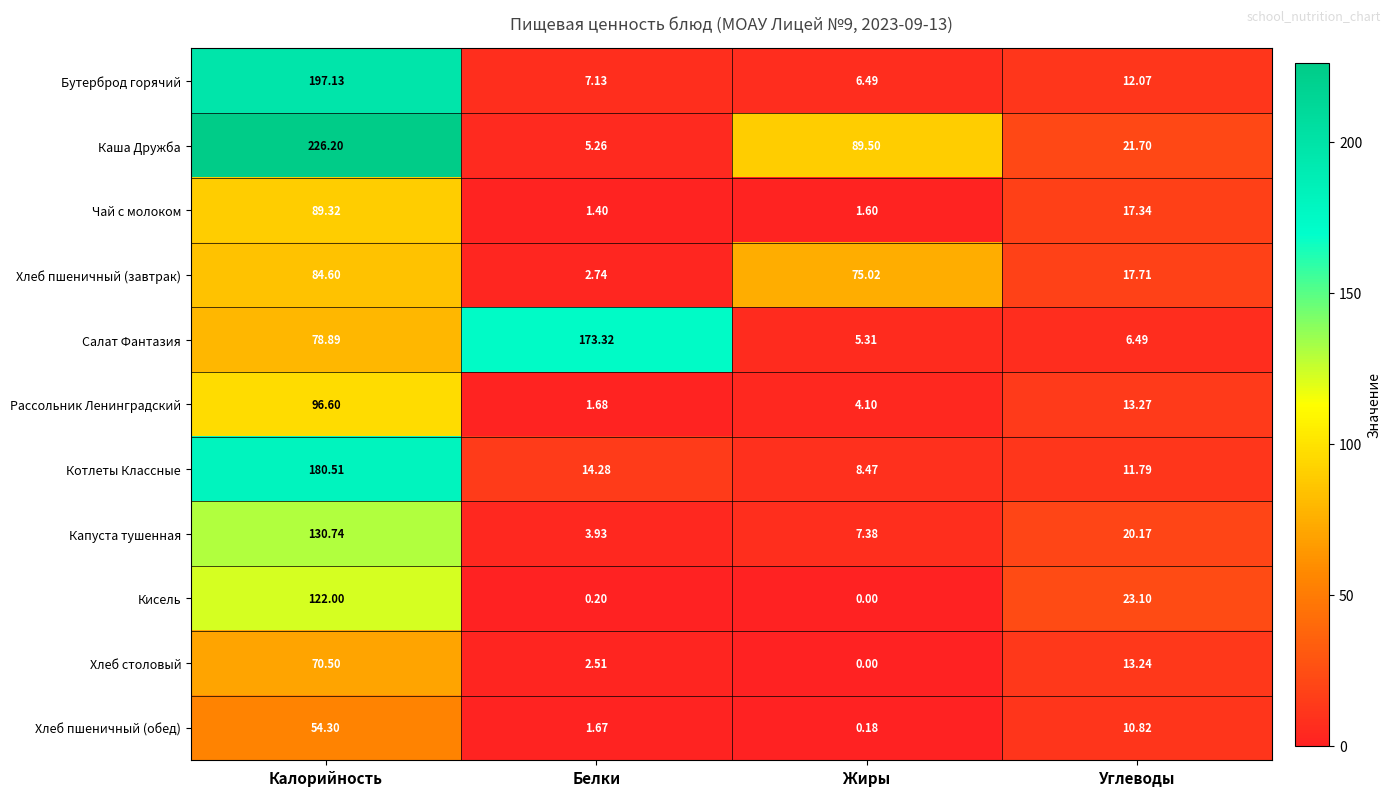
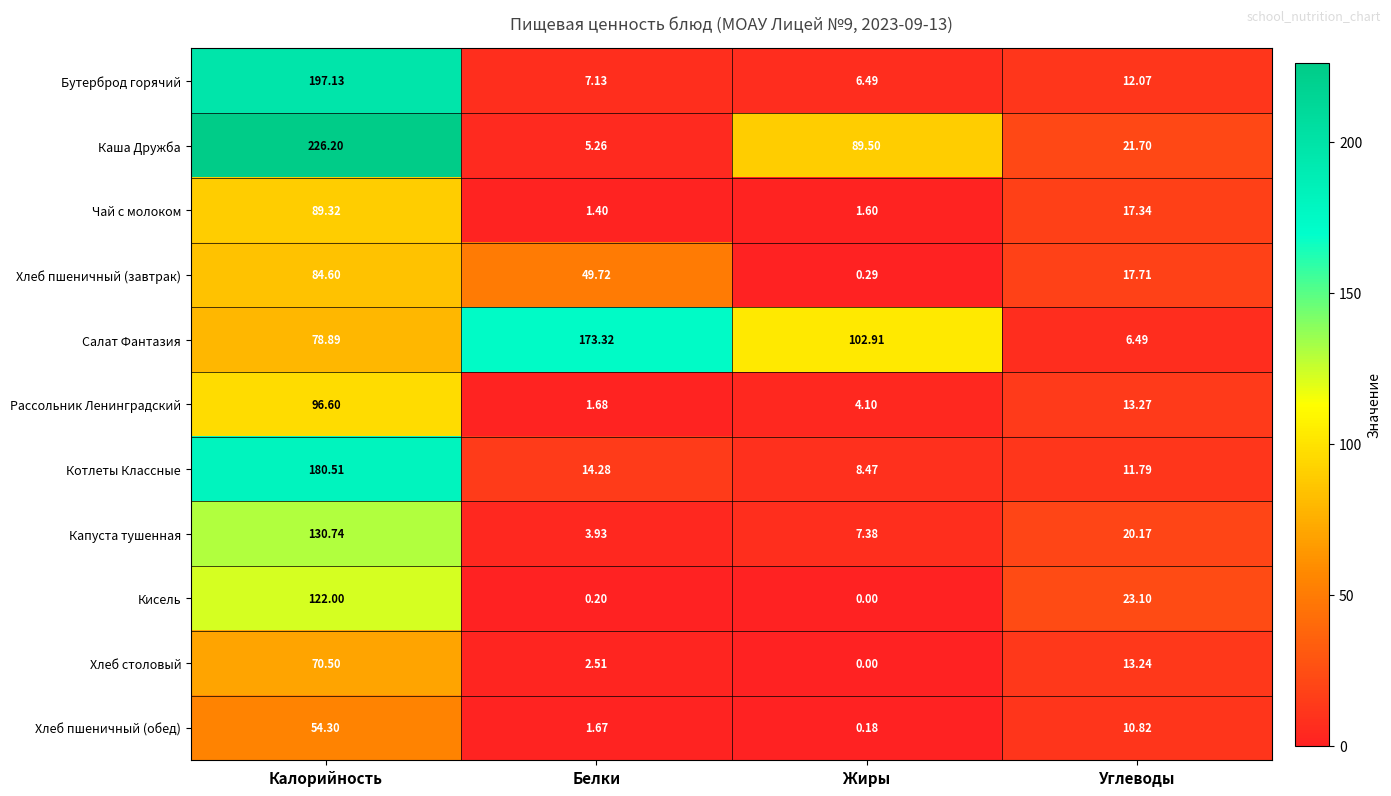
Хлеб пшеничный (завтрак), Белки: 2.74 -> 49.72
Хлеб пшеничный (завтрак), Жиры: 75.02 -> 0.29
Салат Фантазия, Жиры: 5.31 -> 102.91
